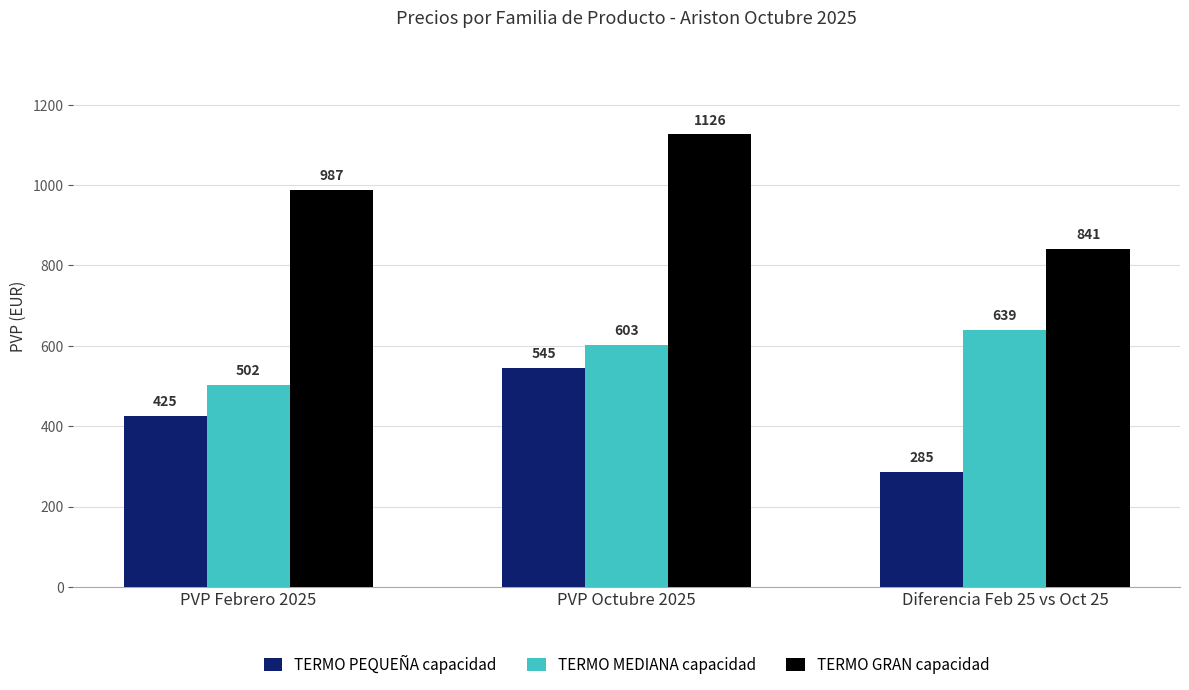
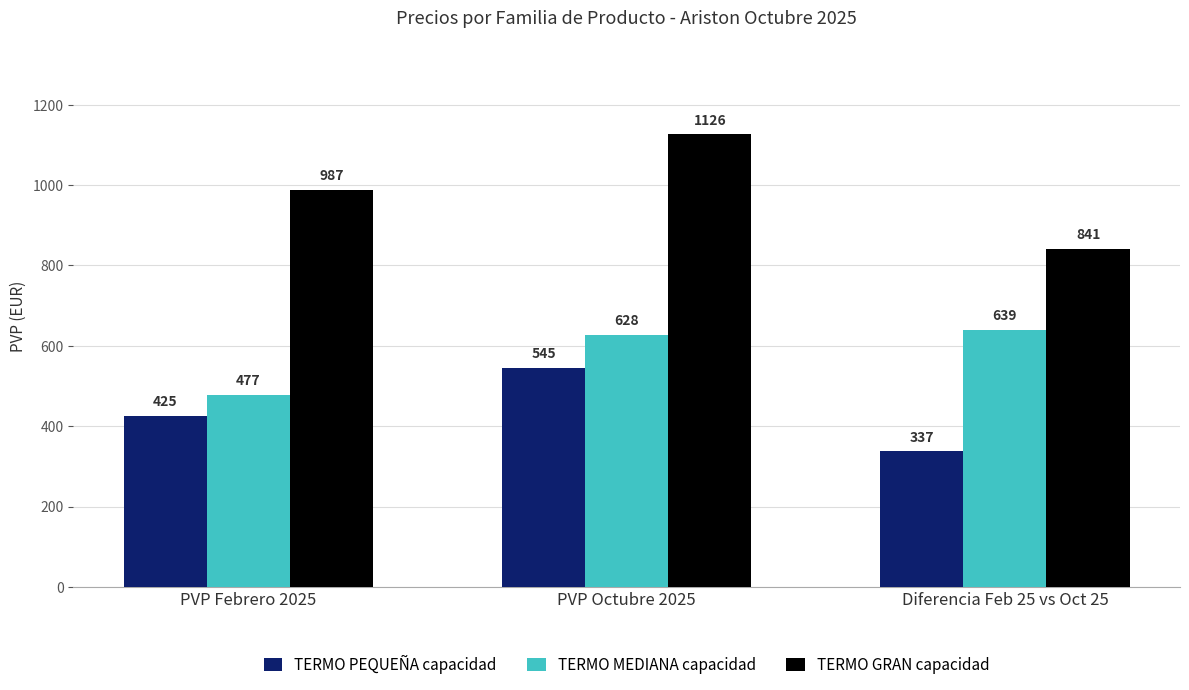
TERMO MEDIANA capacidad, PVP Febrero 2025: 502 -> 477
TERMO MEDIANA capacidad, PVP Octubre 2025: 603 -> 628
TERMO PEQUEÑA capacidad, Diferencia Feb 25 vs Oct 25: 285 -> 337
